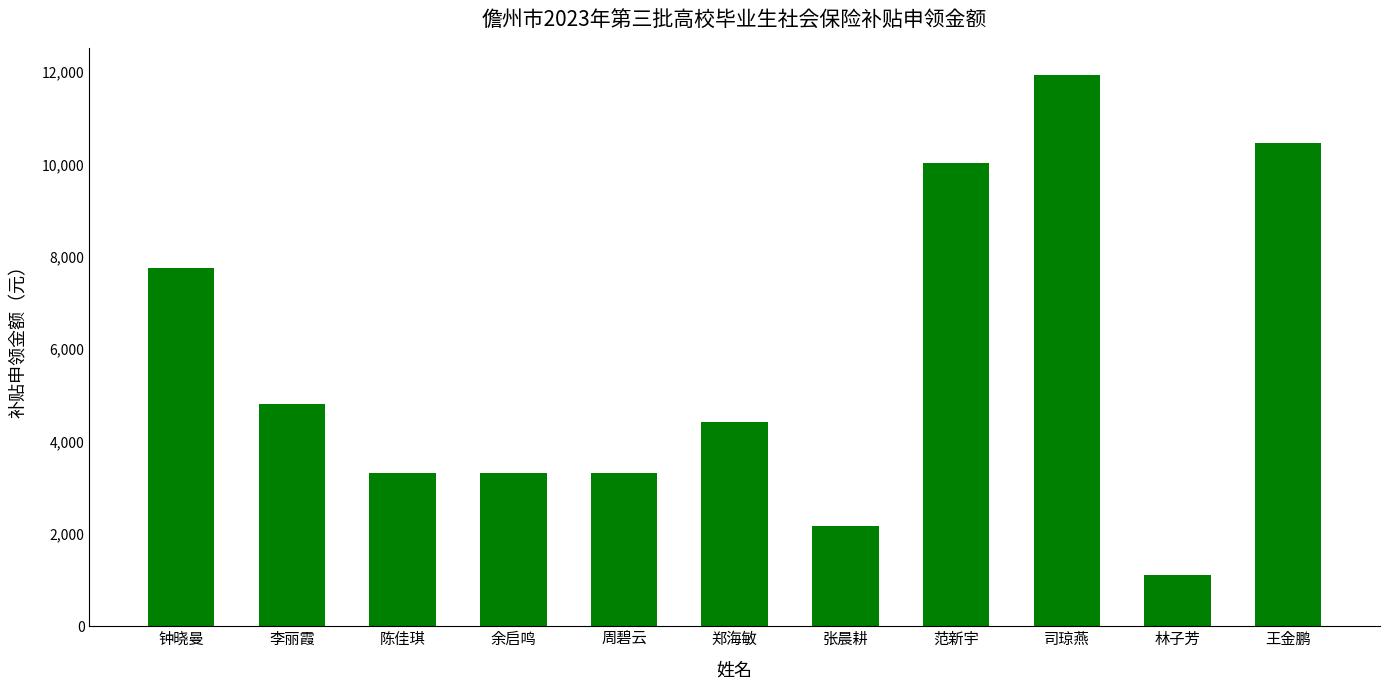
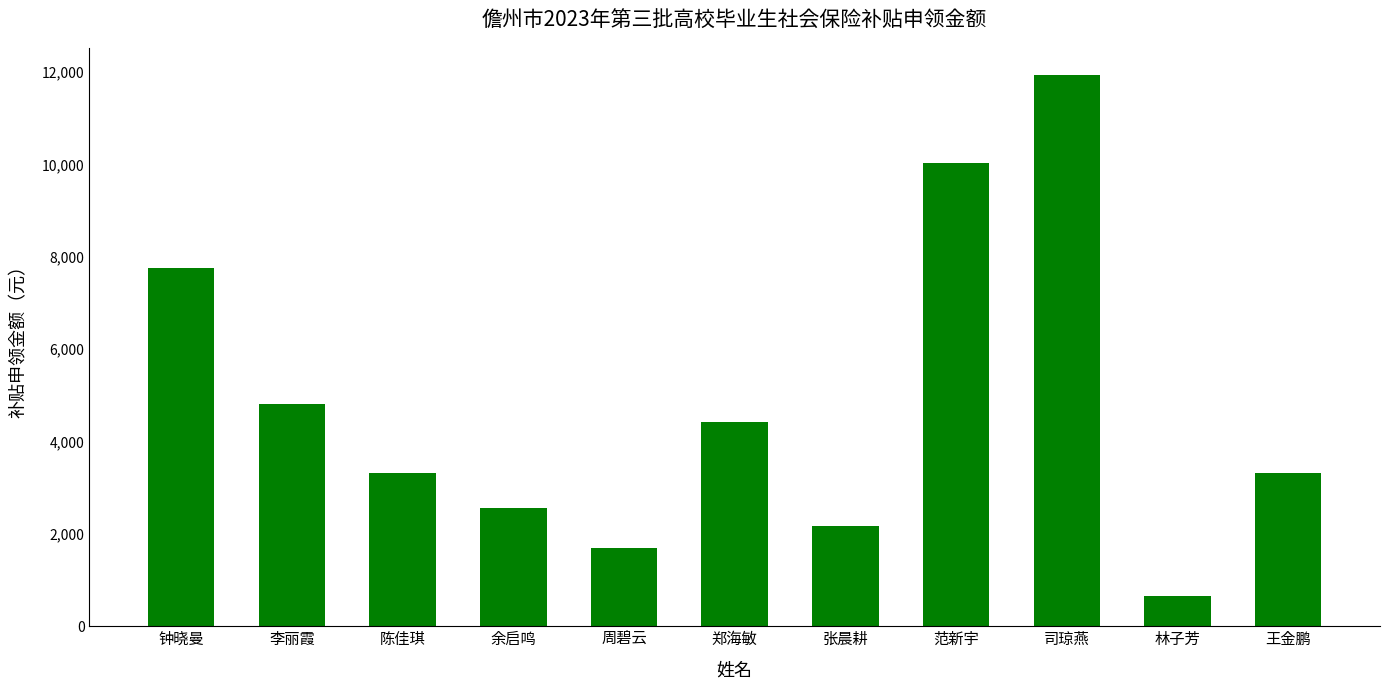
余启鸣: 3,300 -> 2,600
周碧云: 3,300 -> 1,700
林子芳: 1,100 -> 700
王金鹏: 10,500 -> 3,300
